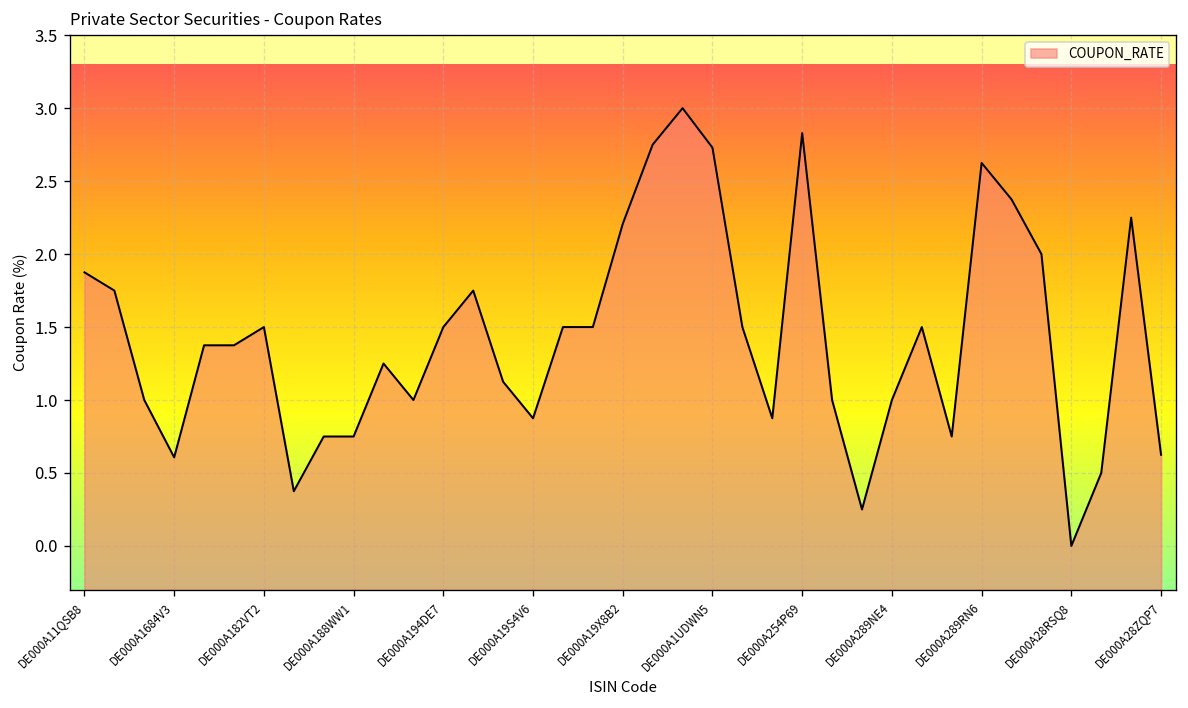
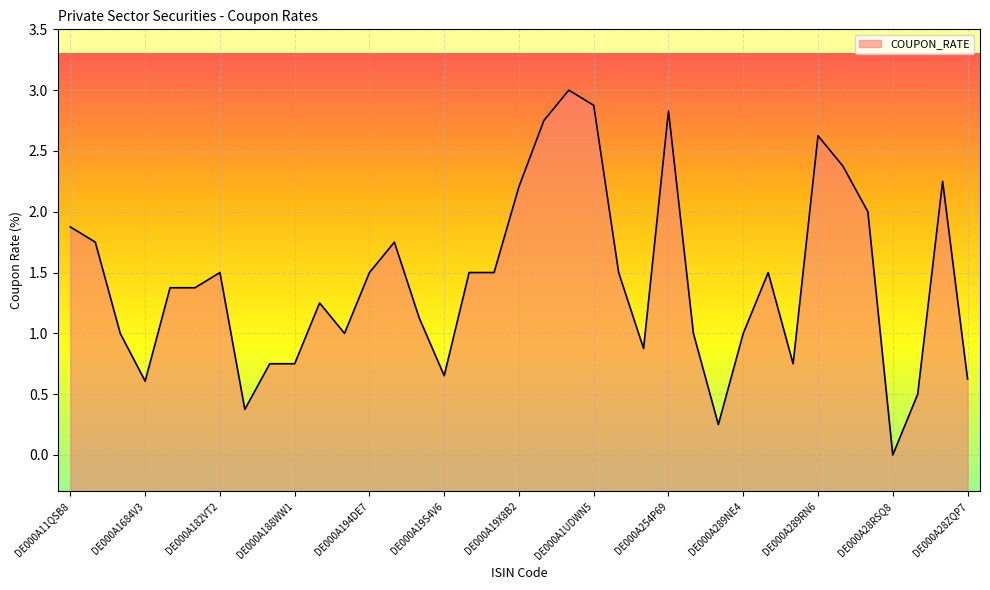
DE000A19S4V6: 0.88 -> 0.65
DE000A1UDWN5: 2.73 -> 2.88
